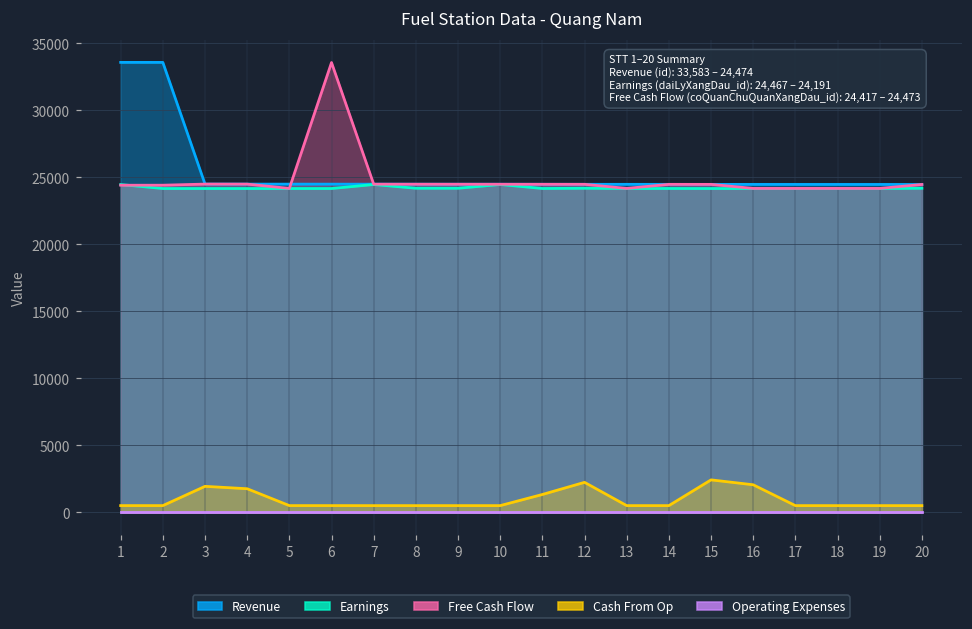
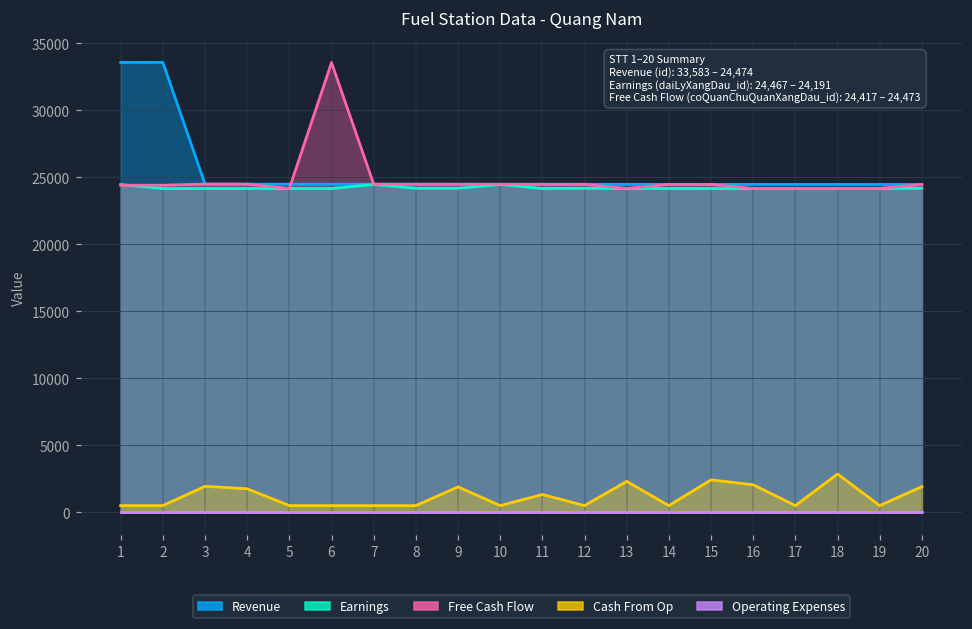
Cash From Op, 9: 500 -> 1900
Cash From Op, 12: 2300 -> 500
Cash From Op, 13: 500 -> 2300
Cash From Op, 18: 500 -> 2900
Cash From Op, 20: 500 -> 1900
